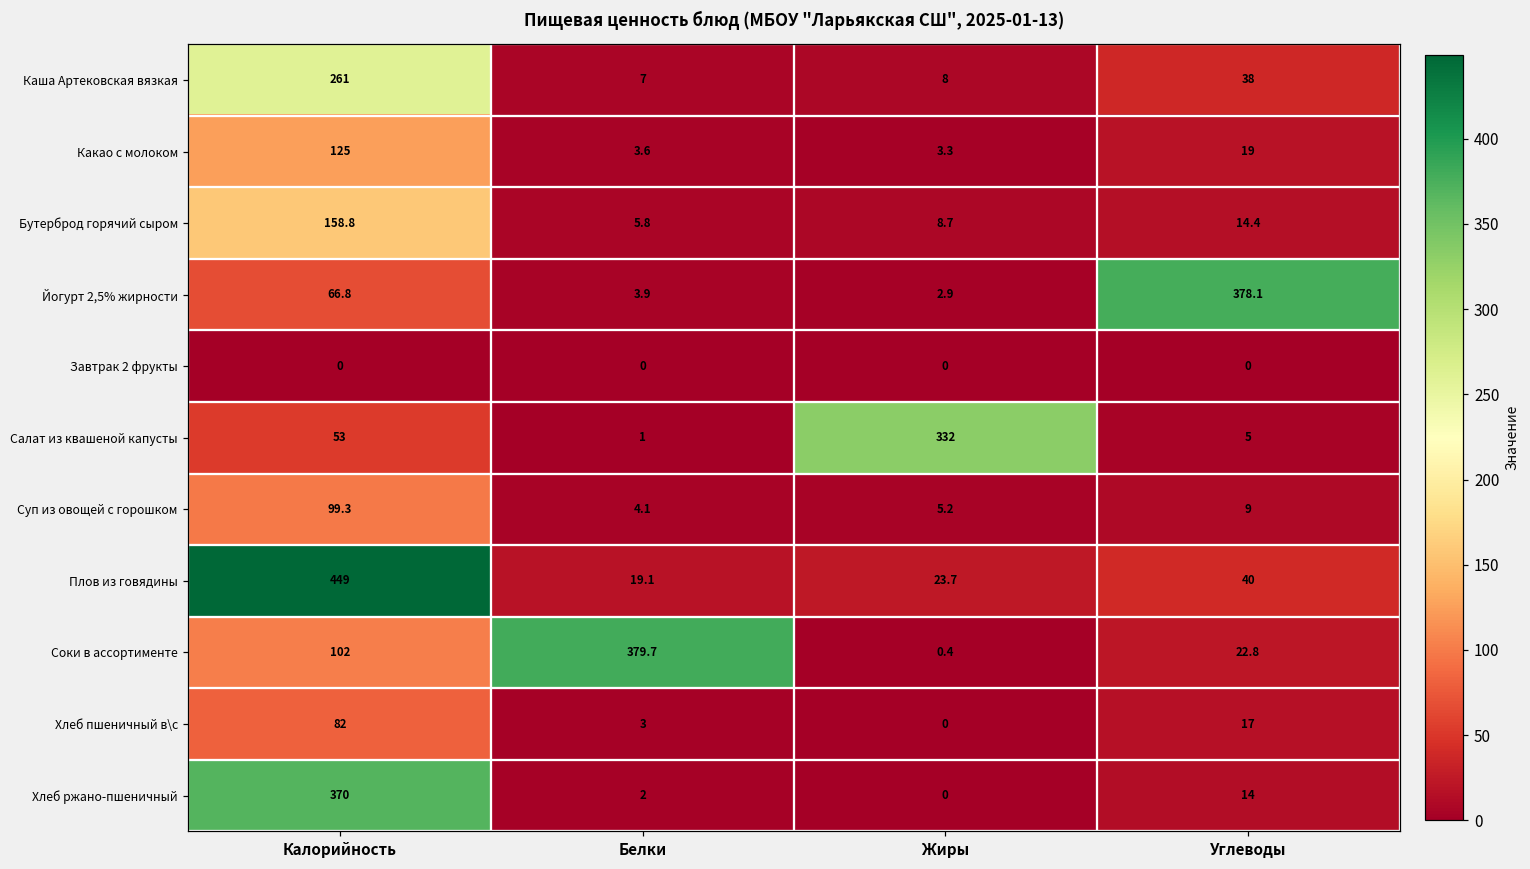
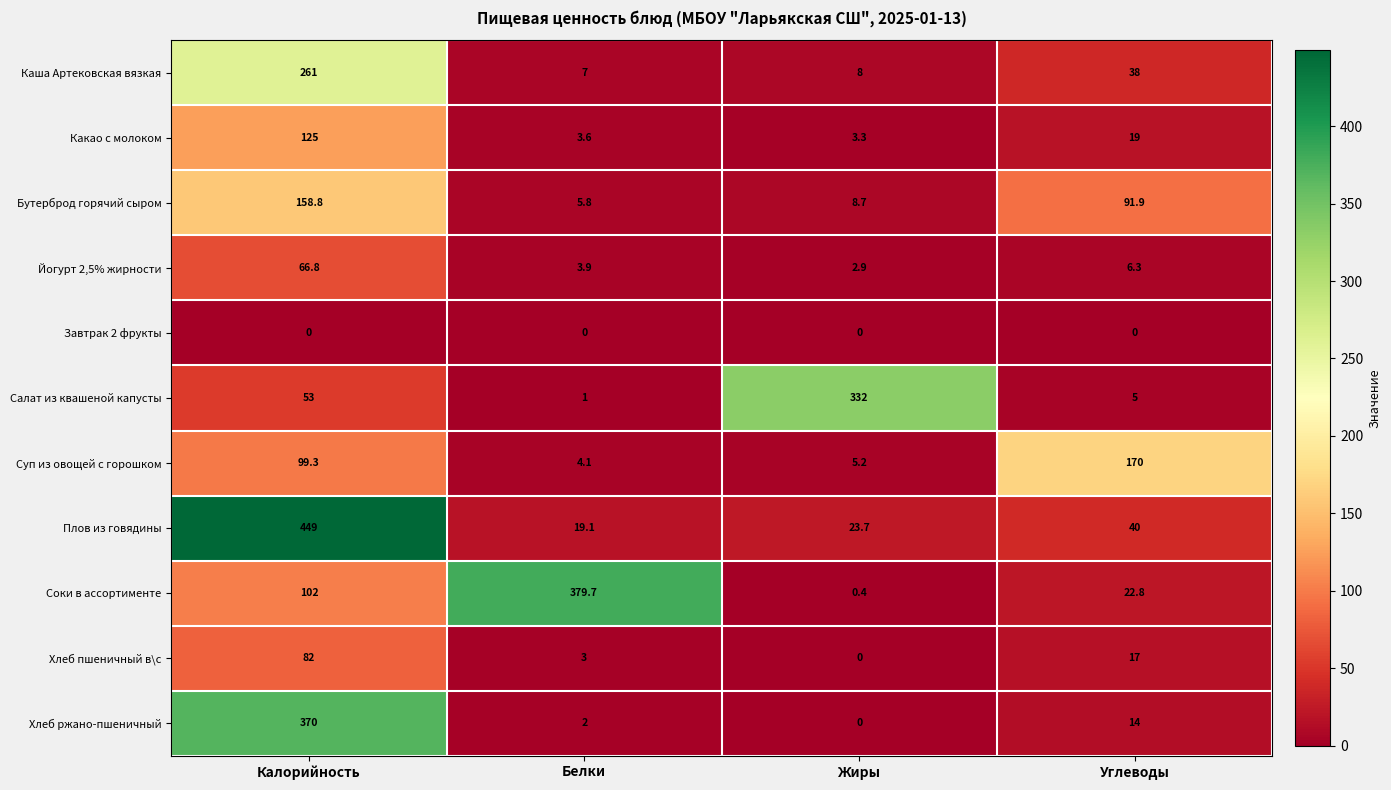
Бутерброд горячий сыром, Углеводы: 14.4 -> 91.9
Йогурт 2,5% жирности, Углеводы: 378.1 -> 6.3
Суп из овощей с горошком, Углеводы: 9 -> 170
